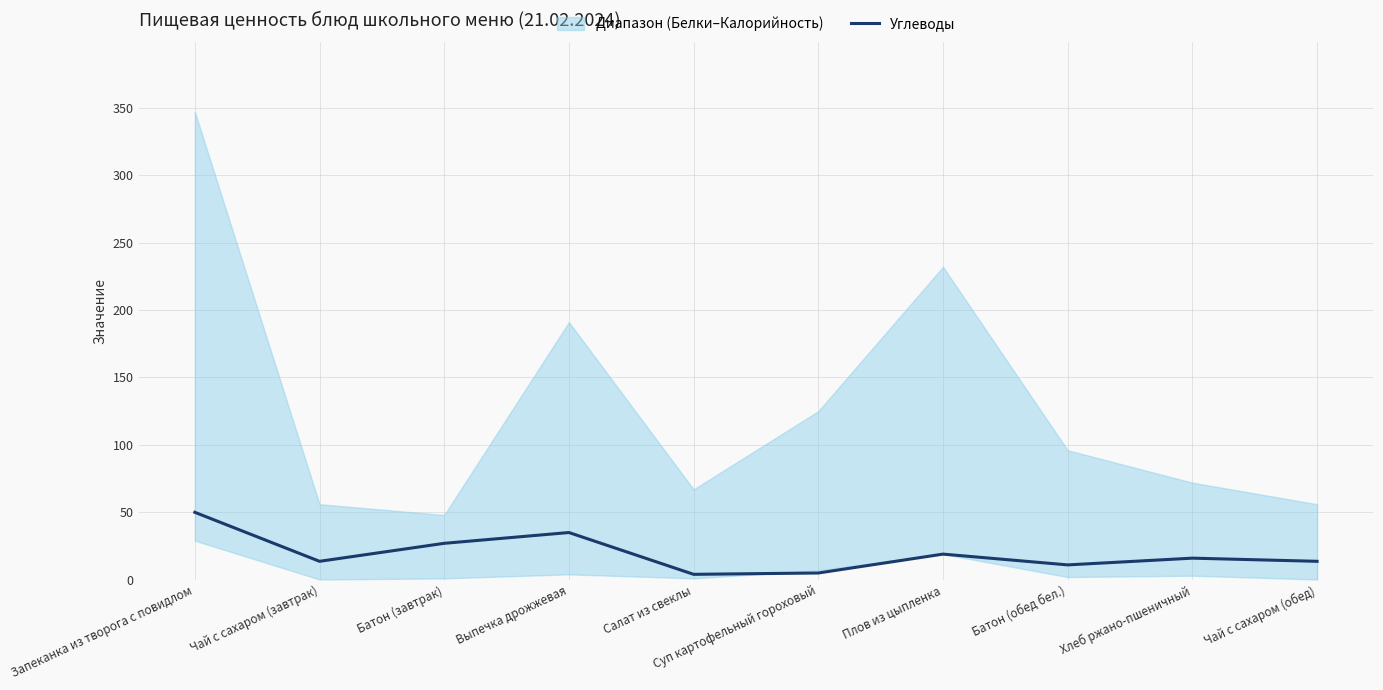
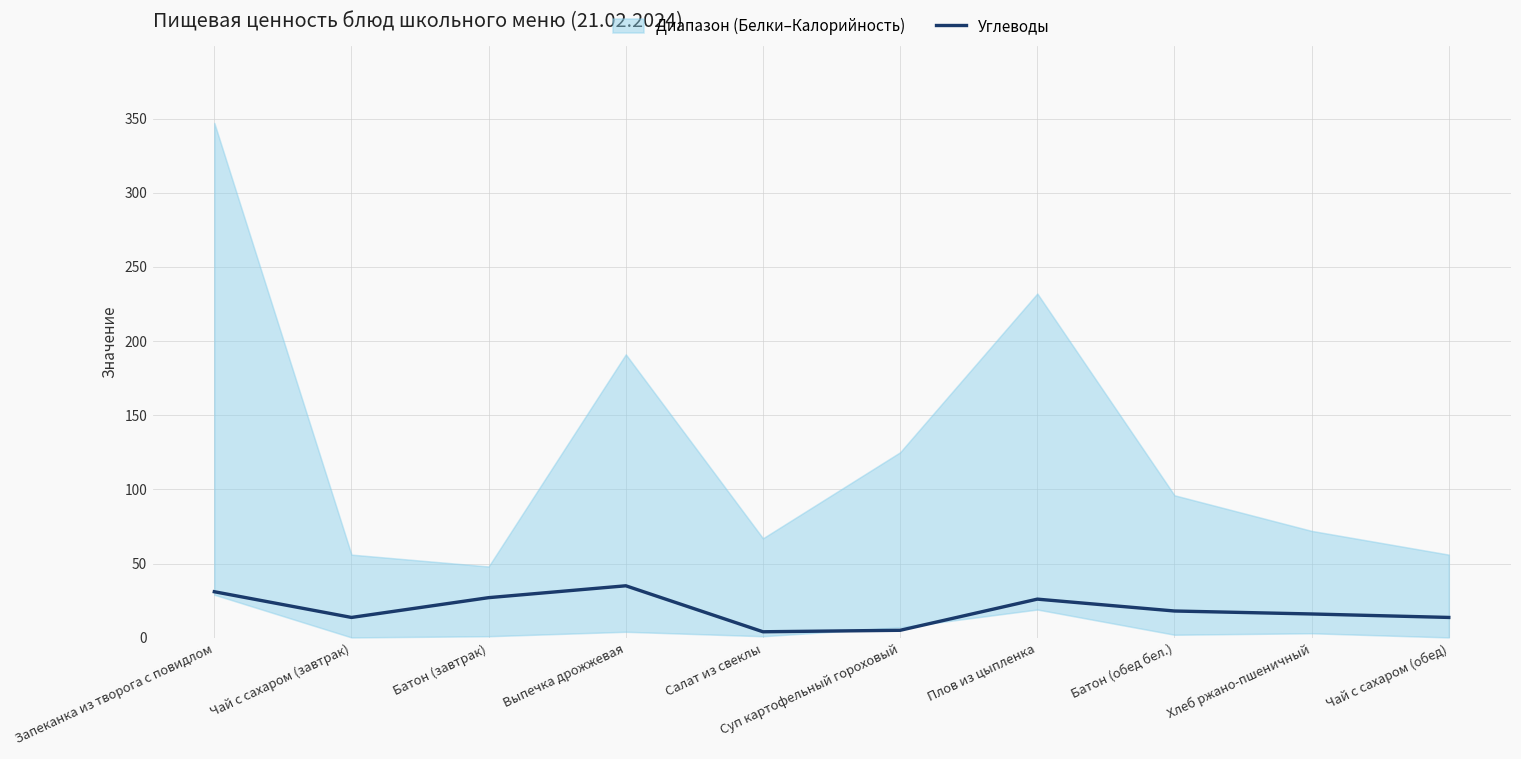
Углеводы, Запеканка из творога с повидлом: 50 -> 31
Углеводы, Плов из цыпленка: 19 -> 26
Углеводы, Батон (обед бел.): 11 -> 18
